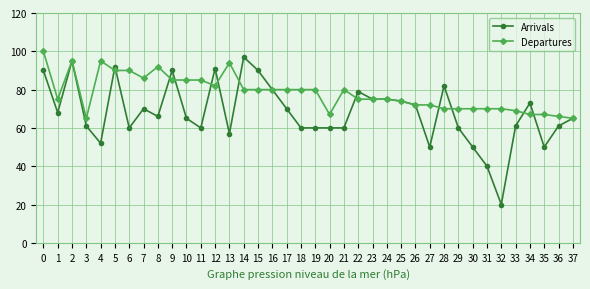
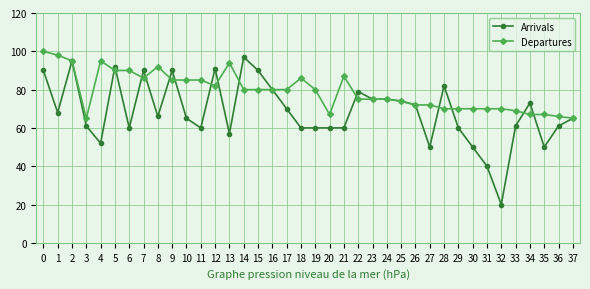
Departures, 1: 75 -> 98
Arrivals, 7: 70 -> 90
Departures, 18: 80 -> 86
Departures, 21: 80 -> 87
